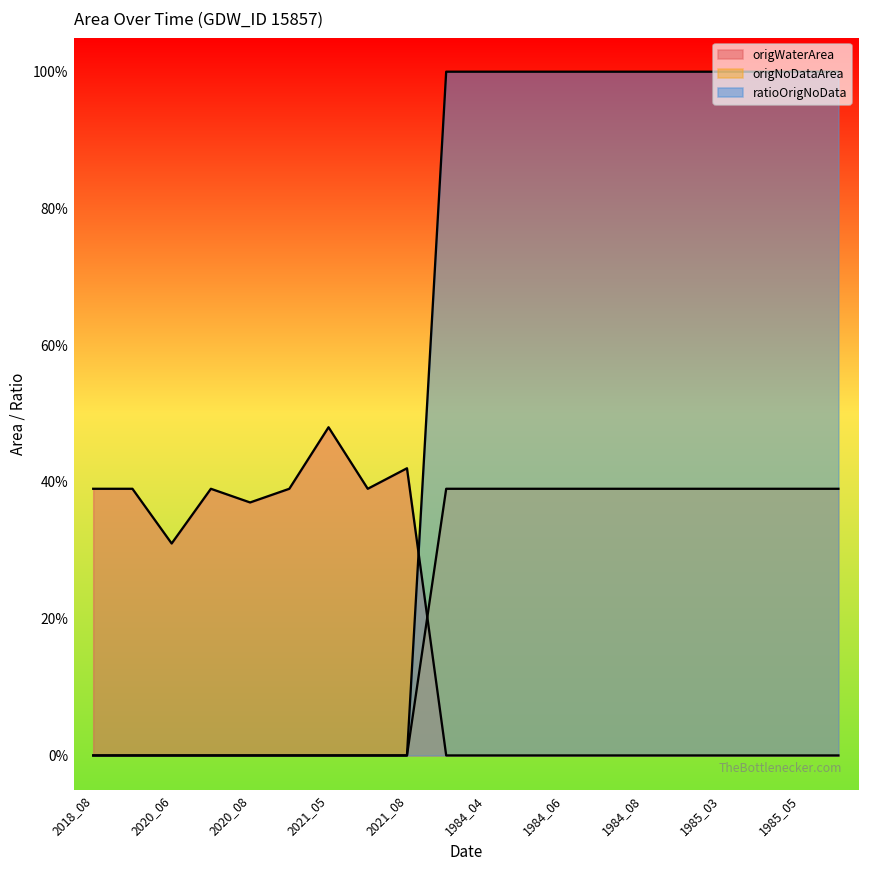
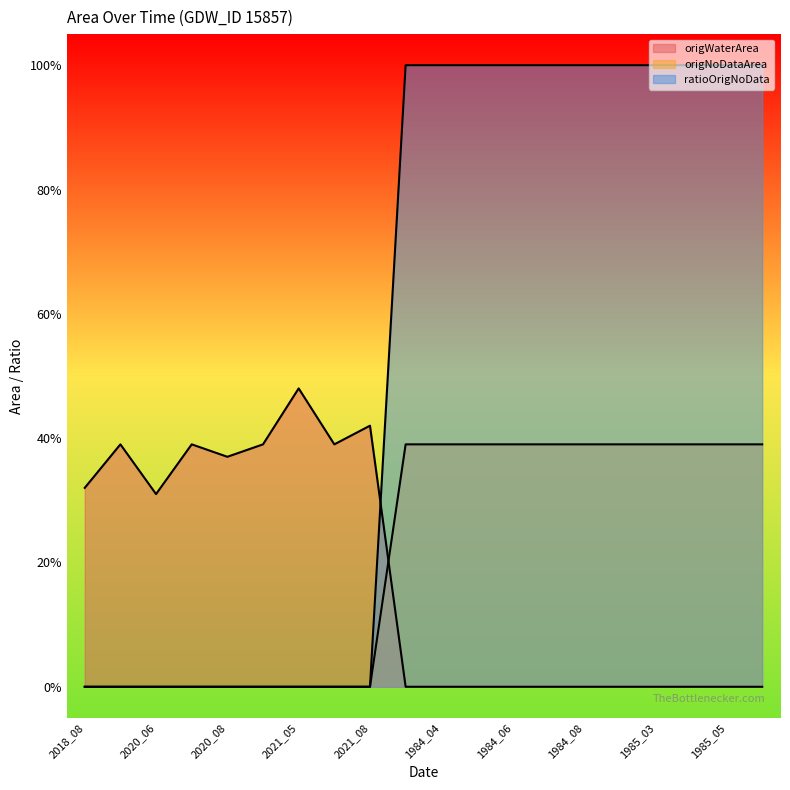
origWaterArea, 2018_08: 39% -> 32%
